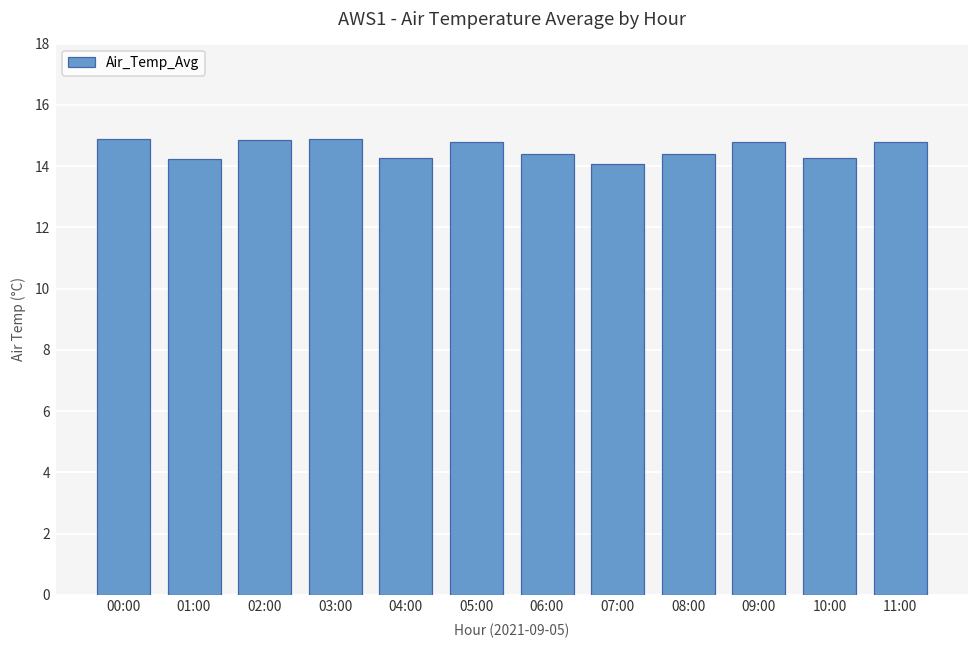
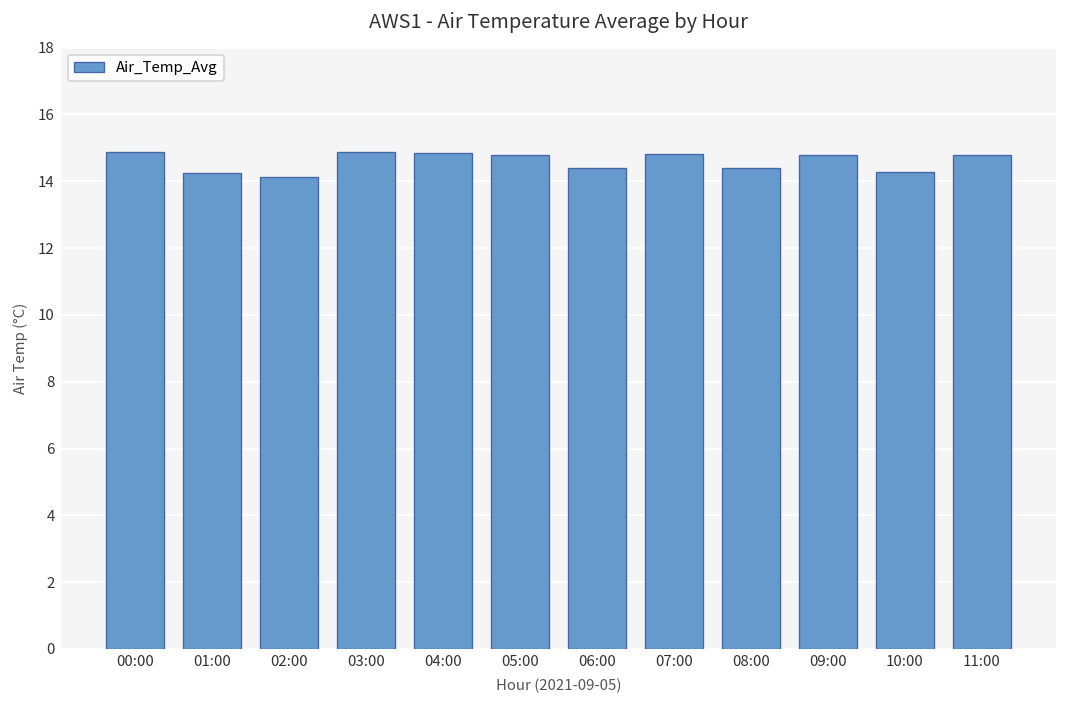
02:00: 14.8 -> 14.1
04:00: 14.3 -> 14.9
07:00: 14.1 -> 14.8
